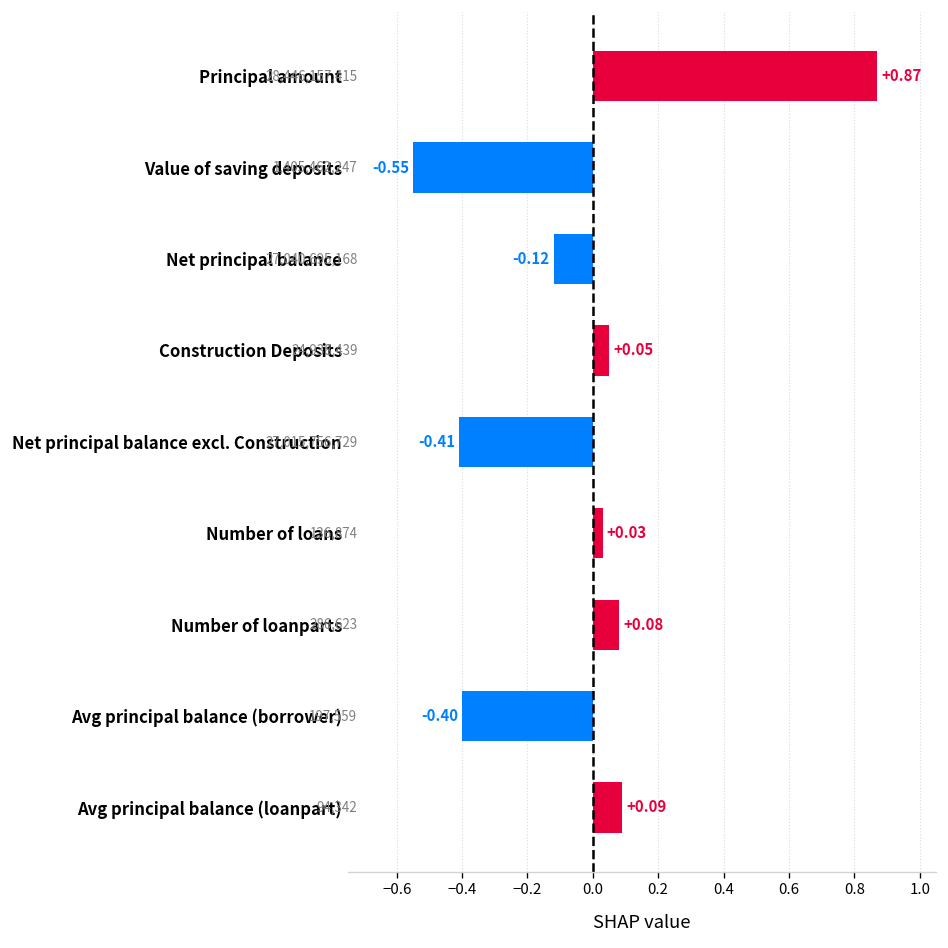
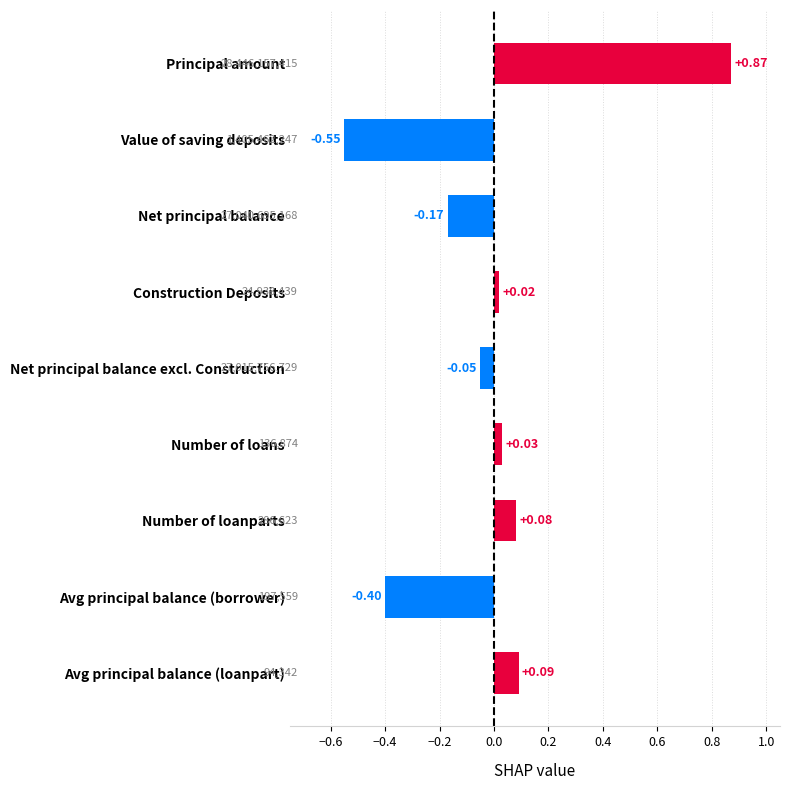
Net principal balance: -0.12 -> -0.17
Construction Deposits: +0.05 -> +0.02
Net principal balance excl. Construction: -0.41 -> -0.05
